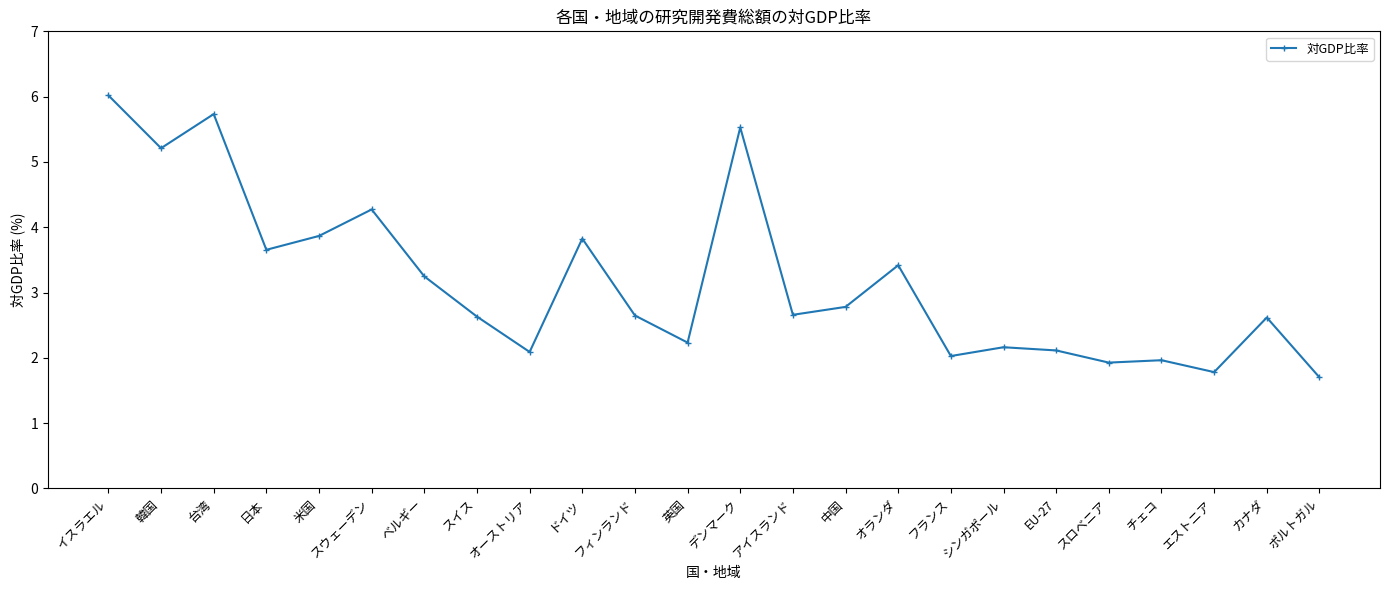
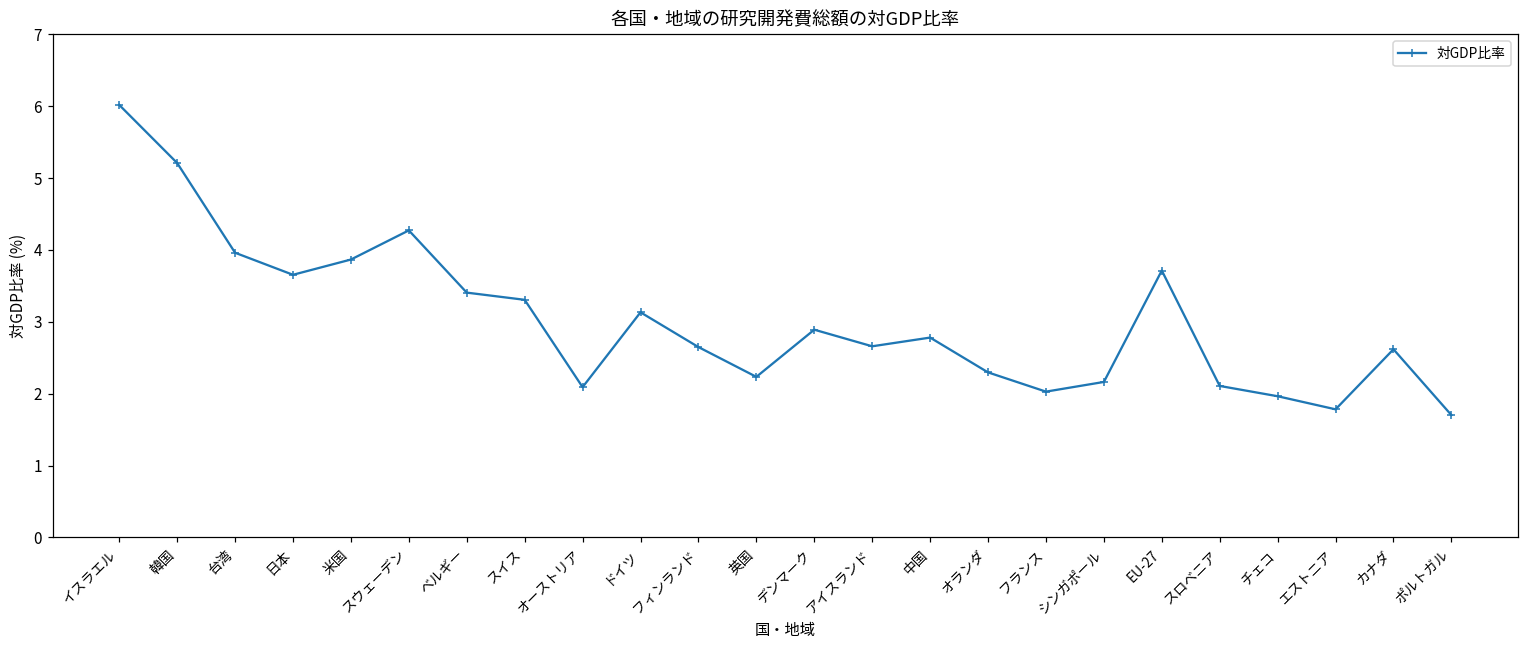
台湾: 5.7 -> 4.0
ベルギー: 3.2 -> 3.4
スイス: 2.6 -> 3.3
ドイツ: 3.8 -> 3.1
デンマーク: 5.5 -> 2.9
オランダ: 3.4 -> 2.3
EU-27: 2.1 -> 3.7
スロベニア: 1.9 -> 2.1
